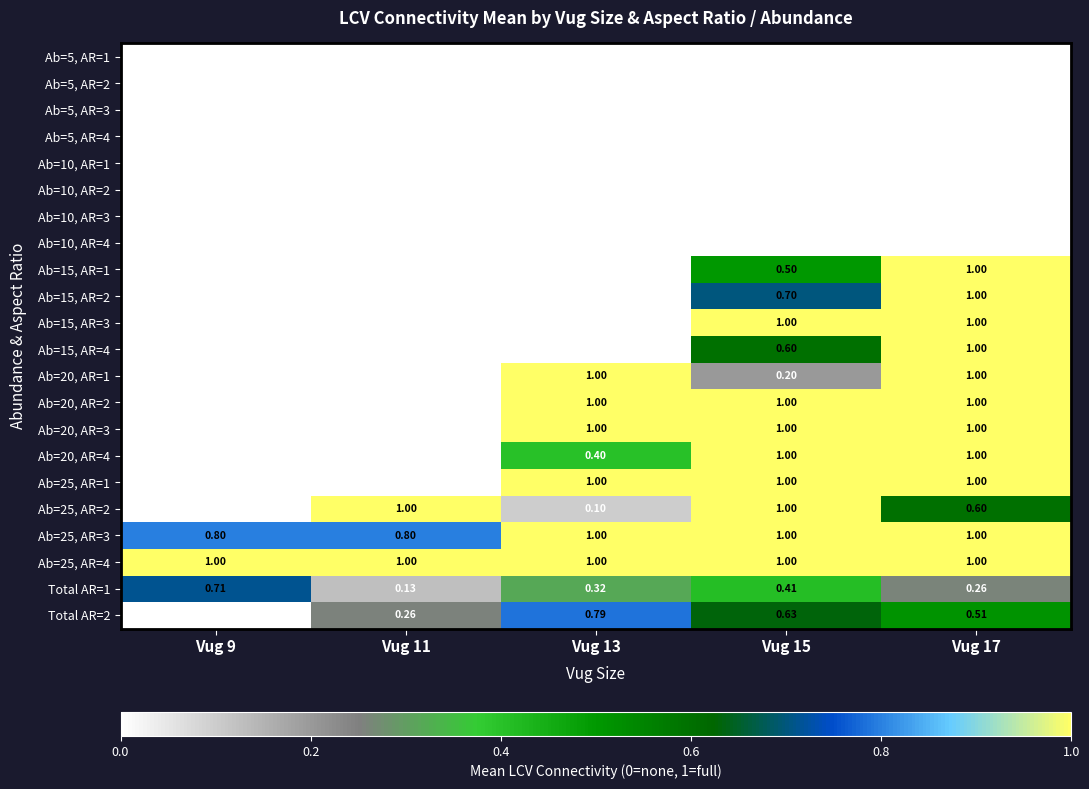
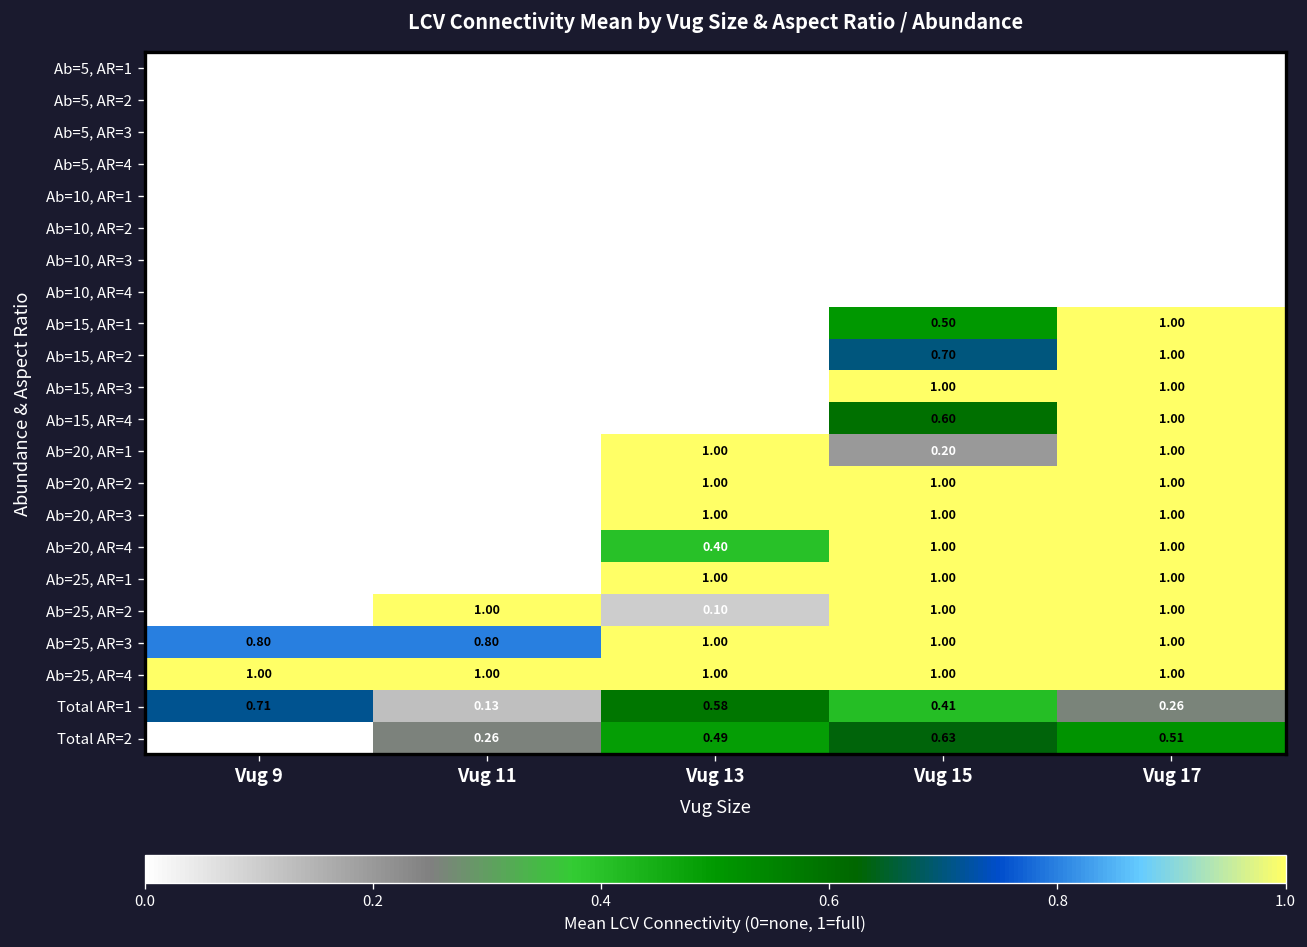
Ab=25, AR=2, Vug 17: 0.60 -> 1.00
Total AR=1, Vug 13: 0.32 -> 0.58
Total AR=2, Vug 13: 0.79 -> 0.49
